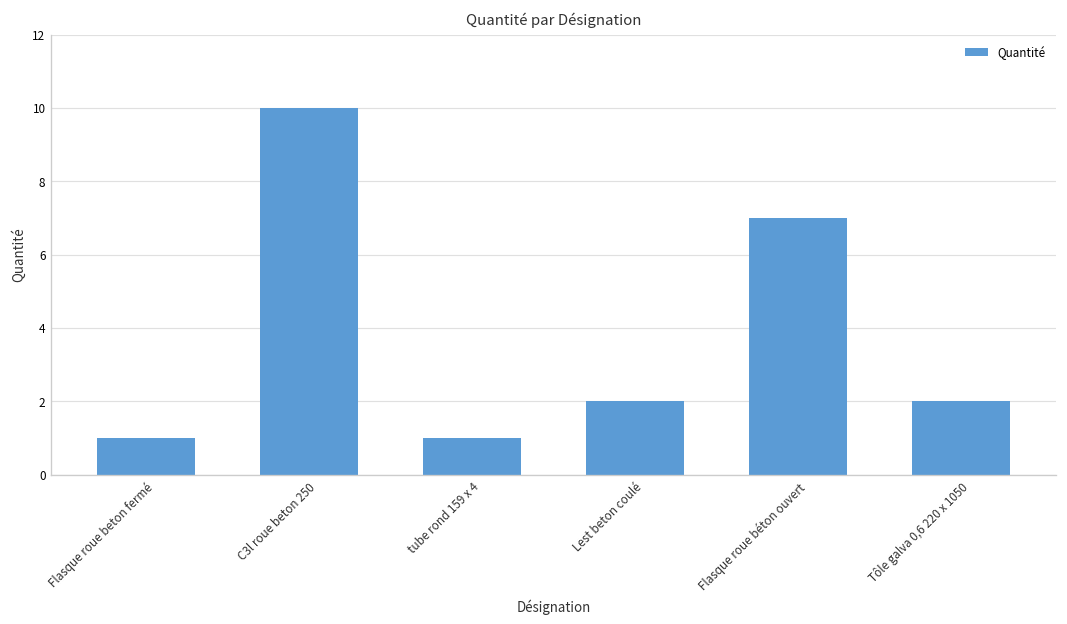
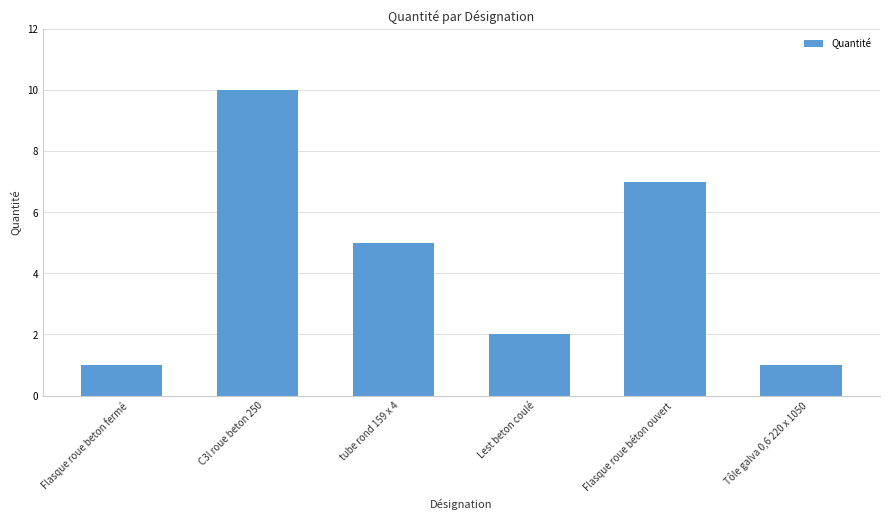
tube rond 159 x 4: 1 -> 5
Tôle galva 0,6 220 x 1050: 2 -> 1
